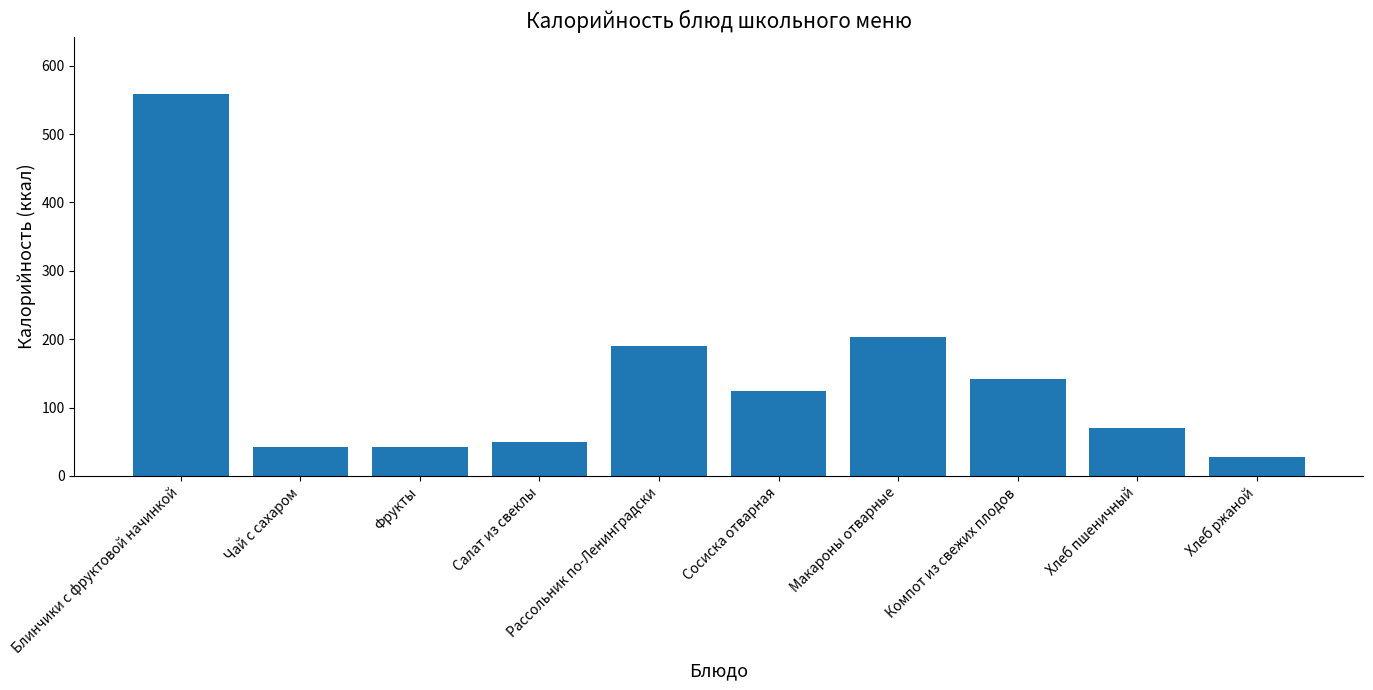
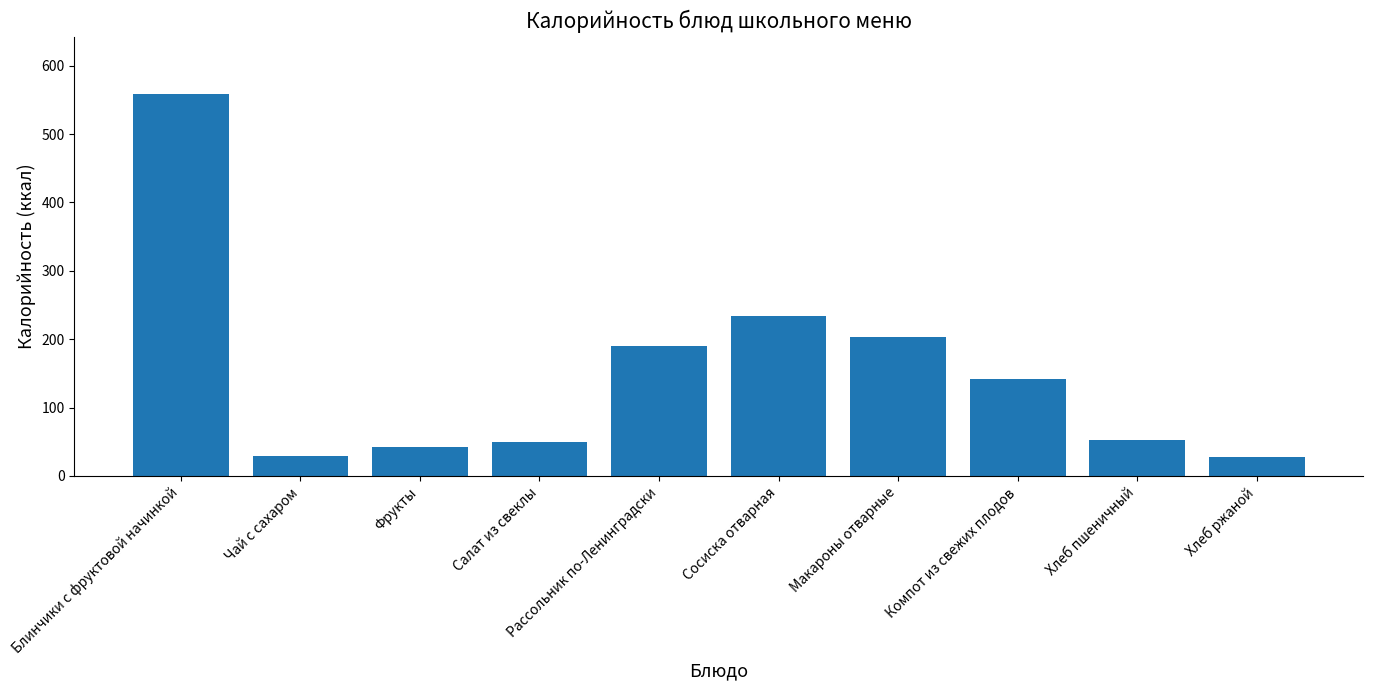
Чай с сахаром: 40 -> 30
Сосиска отварная: 120 -> 230
Хлеб пшеничный: 70 -> 50
